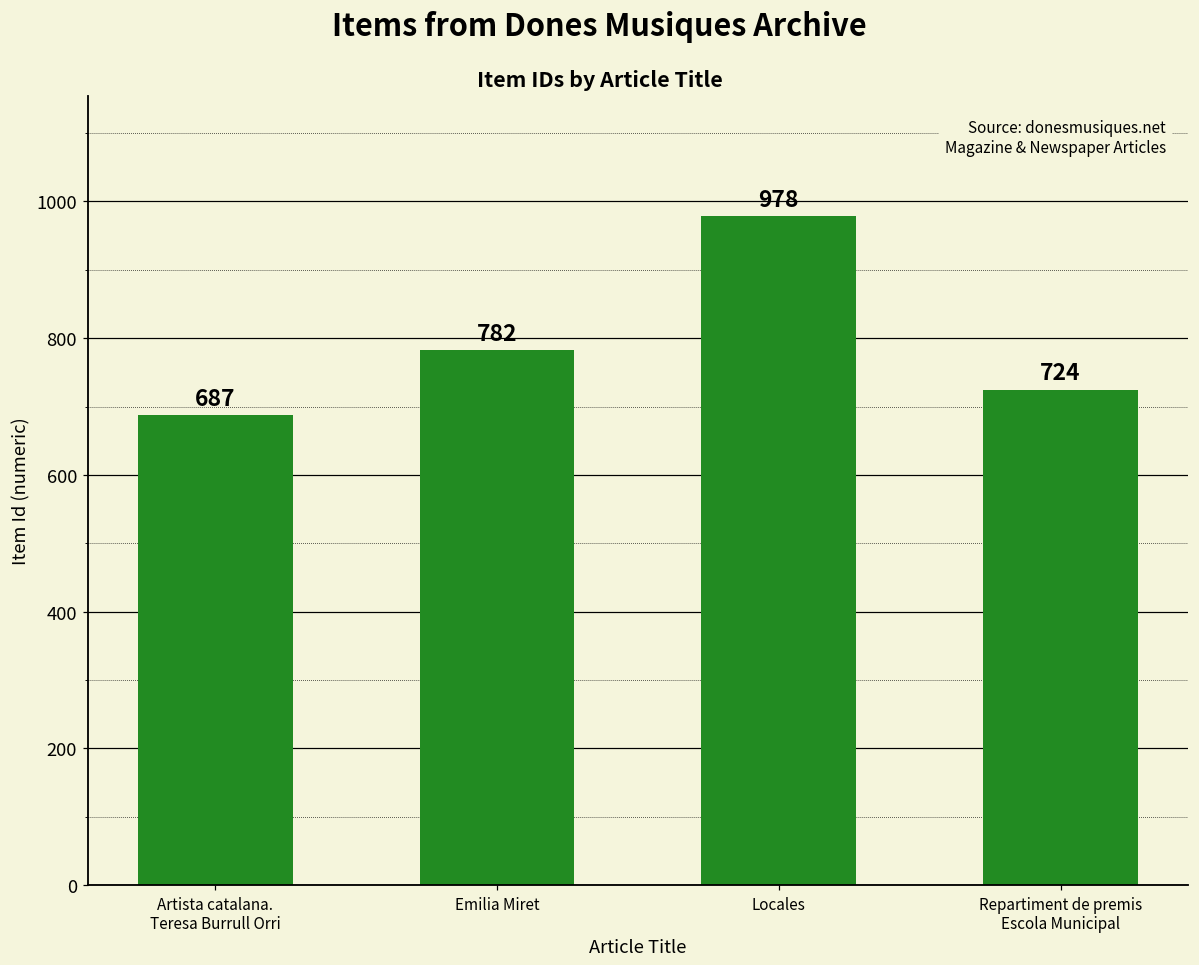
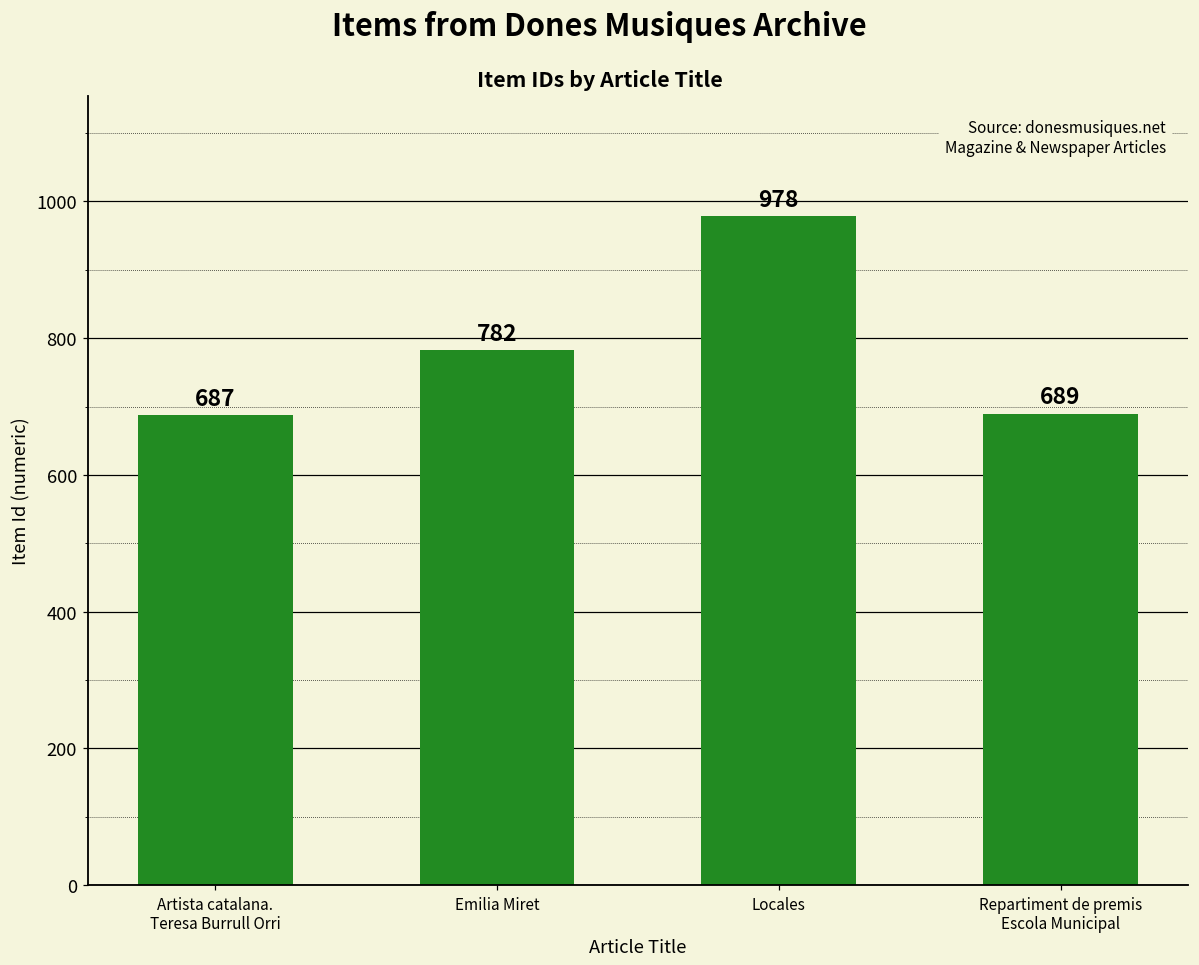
Repartiment de premis Escola Municipal: 724 -> 689
